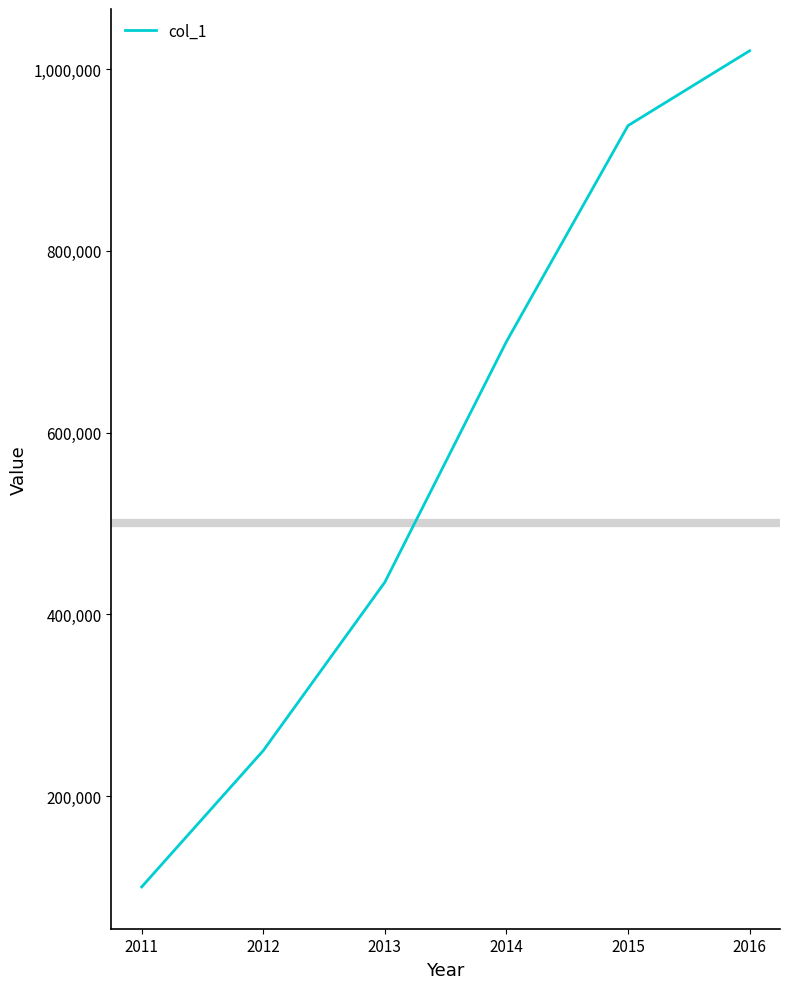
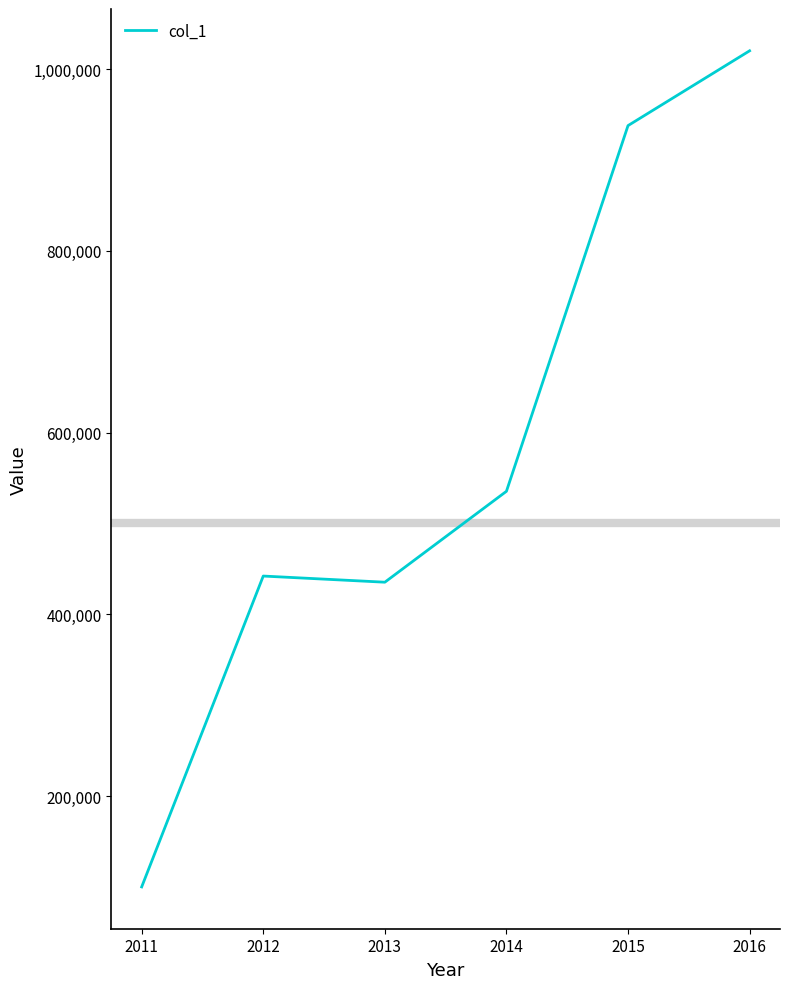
2012: 250,000 -> 440,000
2014: 700,000 -> 540,000
